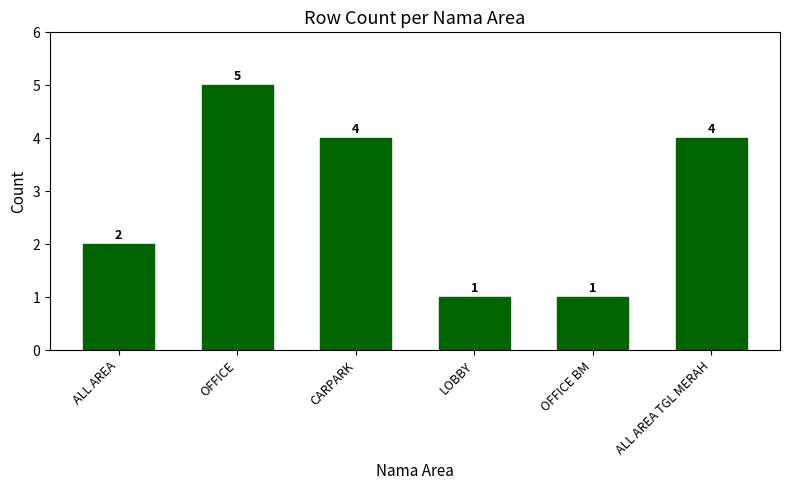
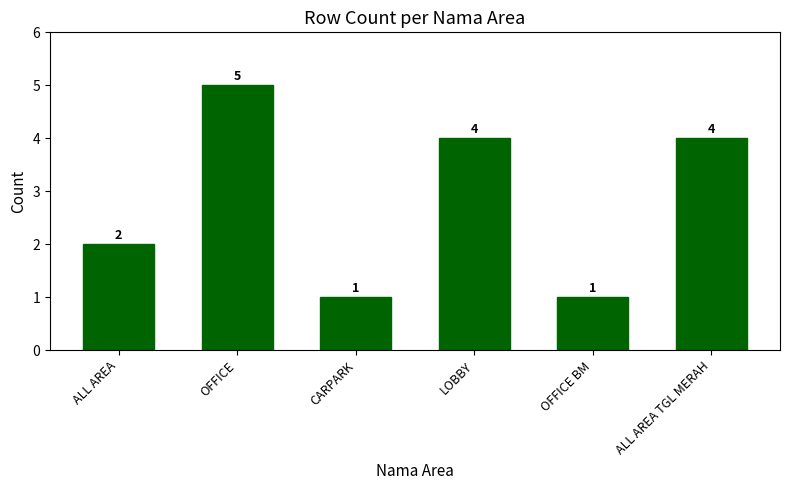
CARPARK: 4 -> 1
LOBBY: 1 -> 4
